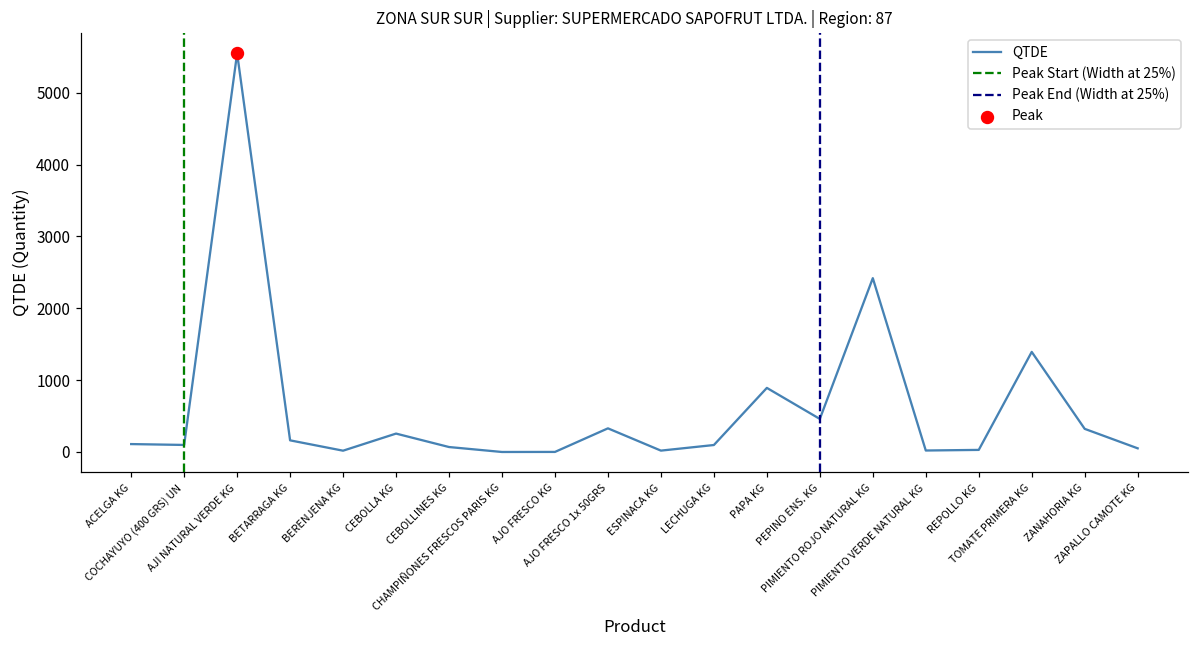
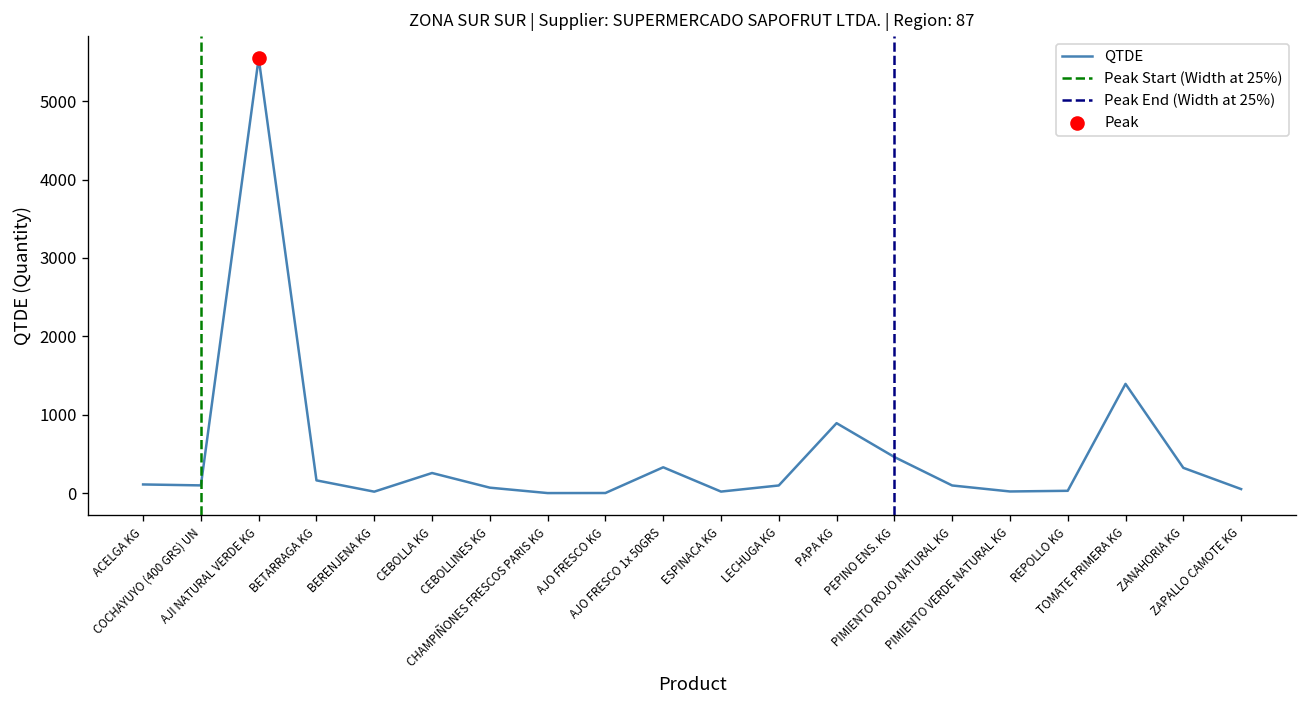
QTDE, PIMIENTO ROJO NATURAL KG: 2400 -> 100
